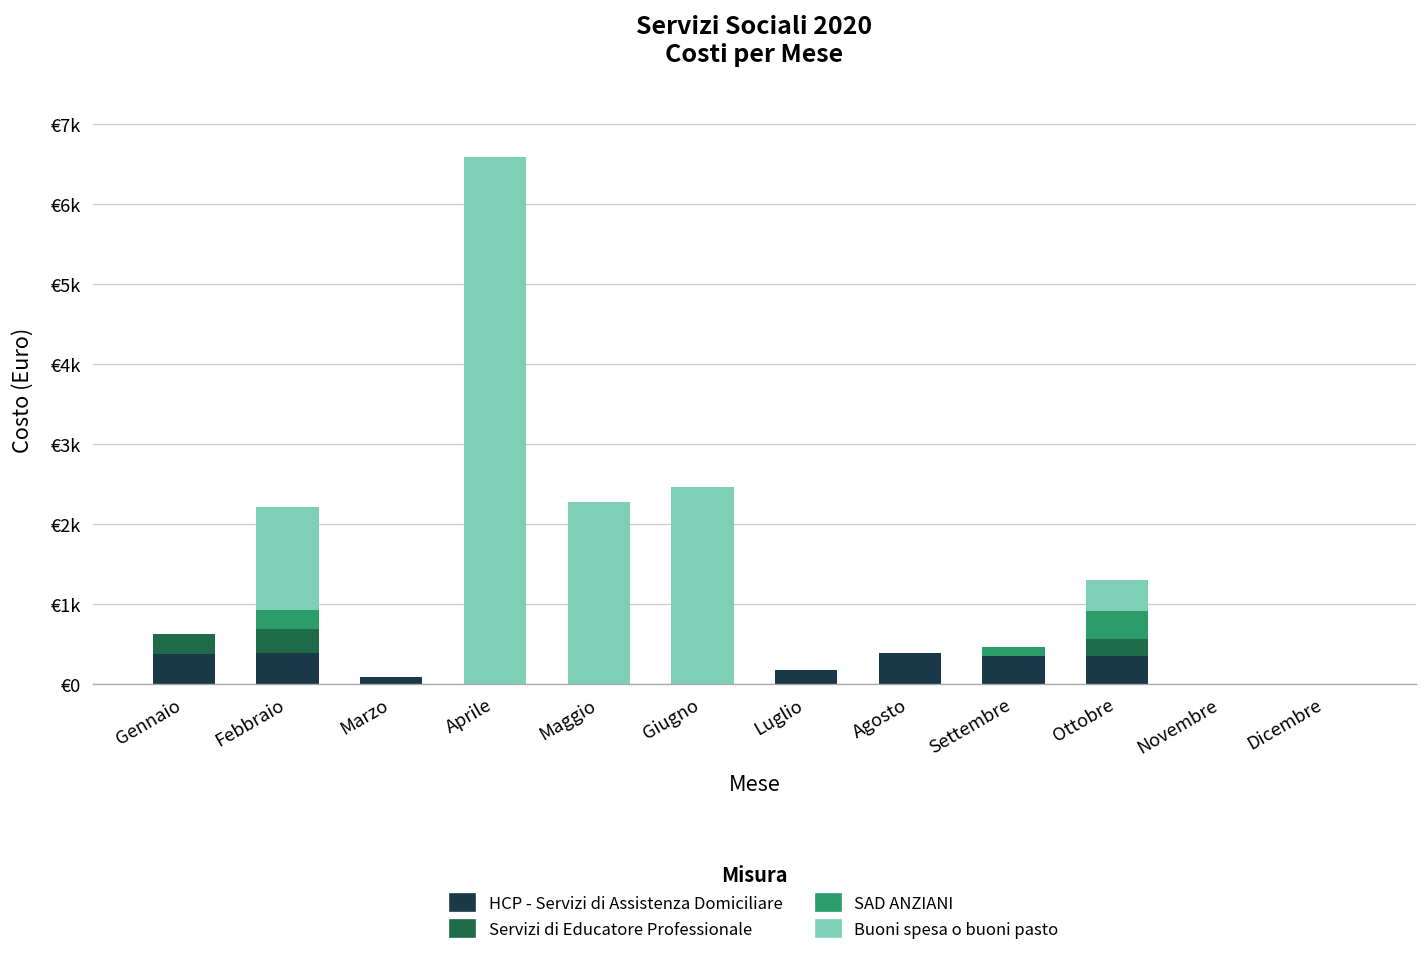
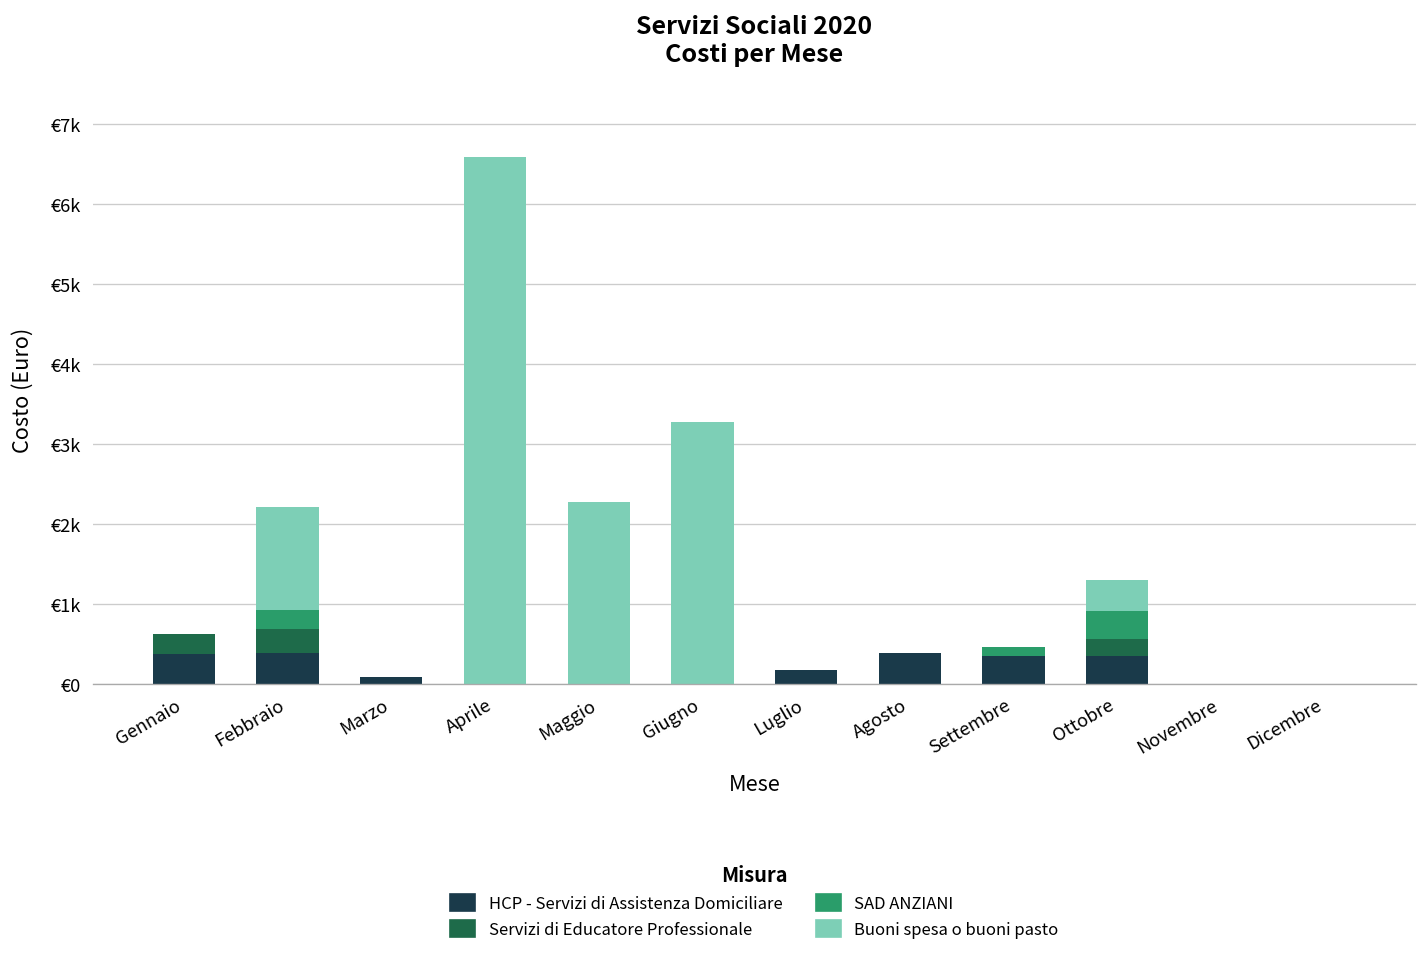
Buoni spesa o buoni pasto, Giugno: €2500 -> €3300
